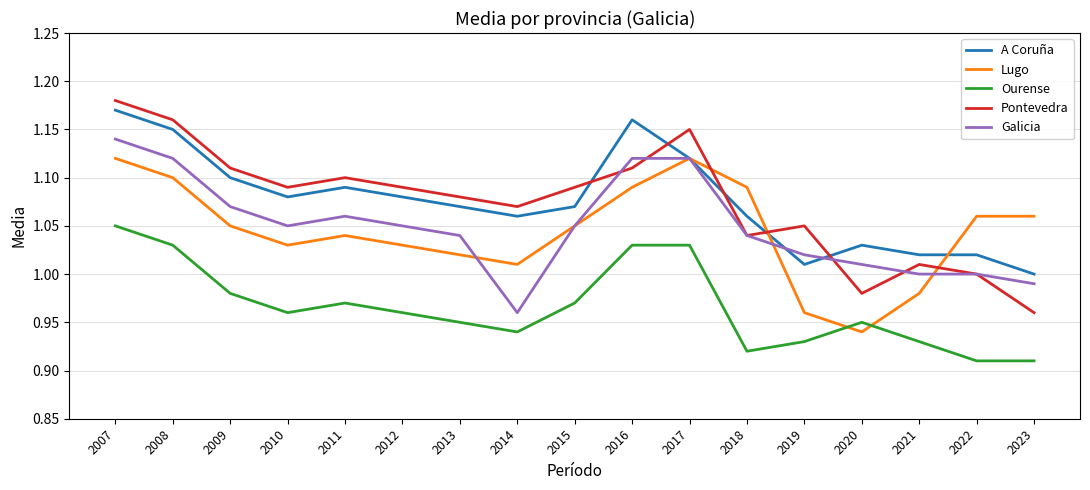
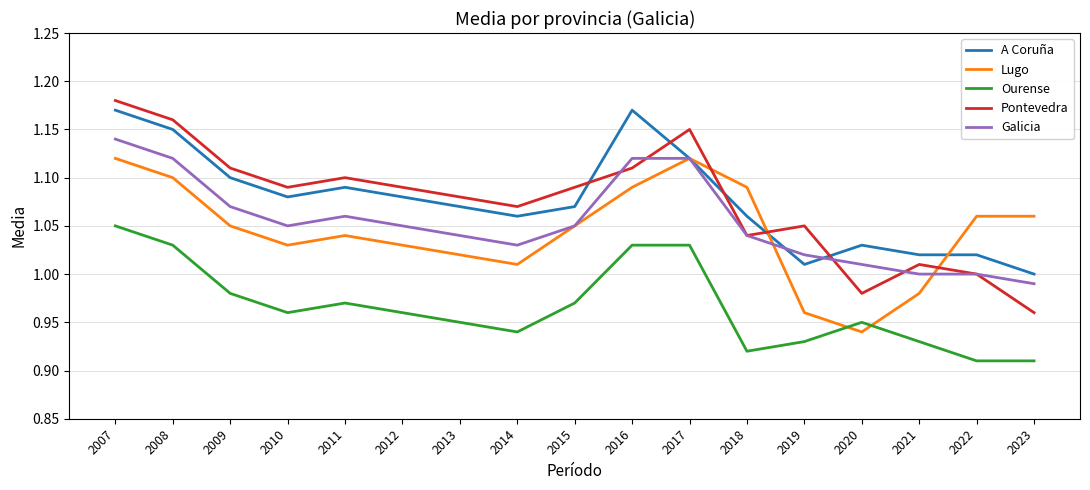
Galicia, 2014: 0.96 -> 1.03
A Coruña, 2016: 1.16 -> 1.17
